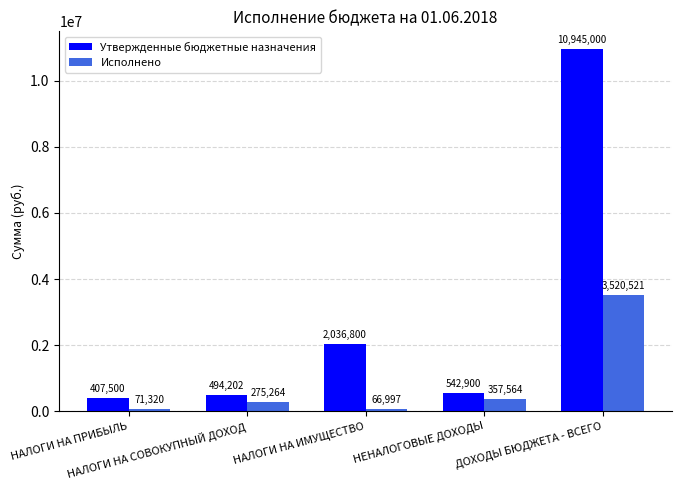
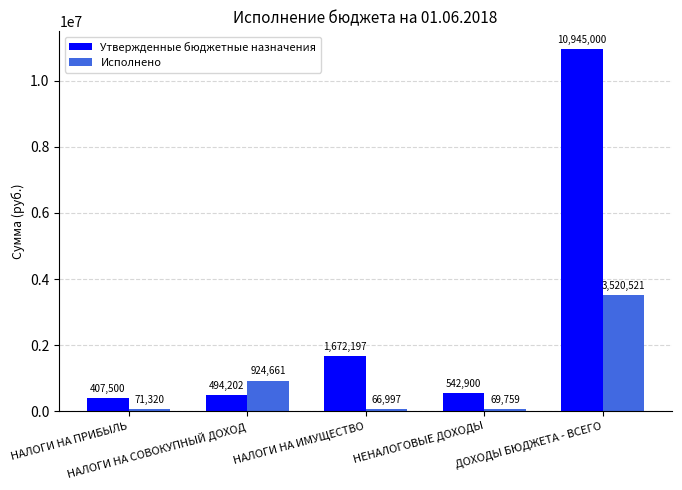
Исполнено, НАЛОГИ НА СОВОКУПНЫЙ ДОХОД: 275,264 -> 924,661
Утвержденные бюджетные назначения, НАЛОГИ НА ИМУЩЕСТВО: 2,036,800 -> 1,672,197
Исполнено, НЕНАЛОГОВЫЕ ДОХОДЫ: 357,564 -> 69,759
